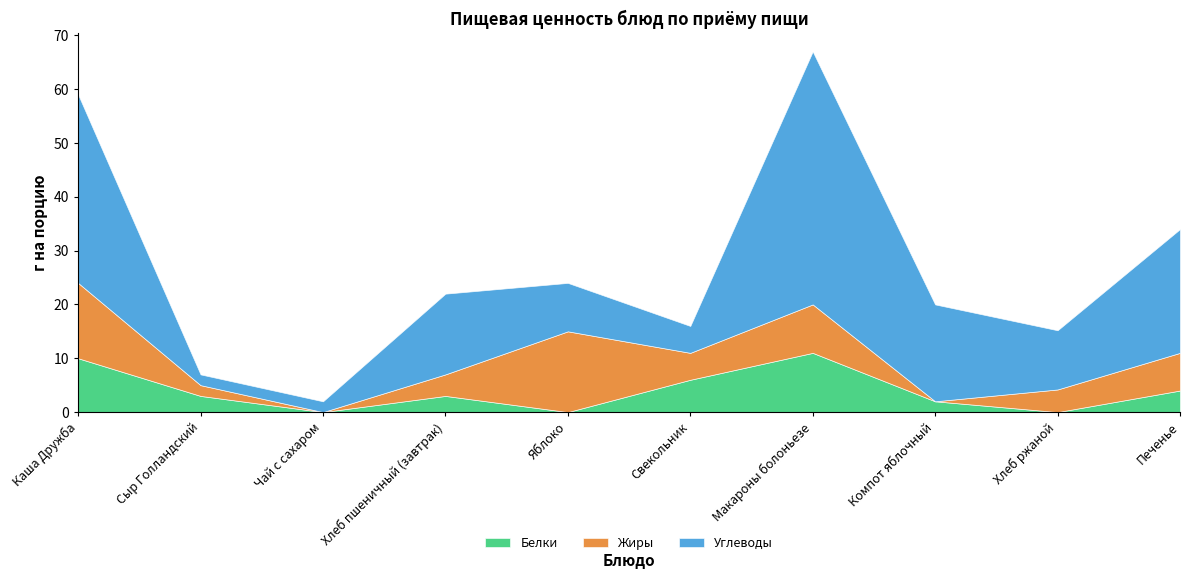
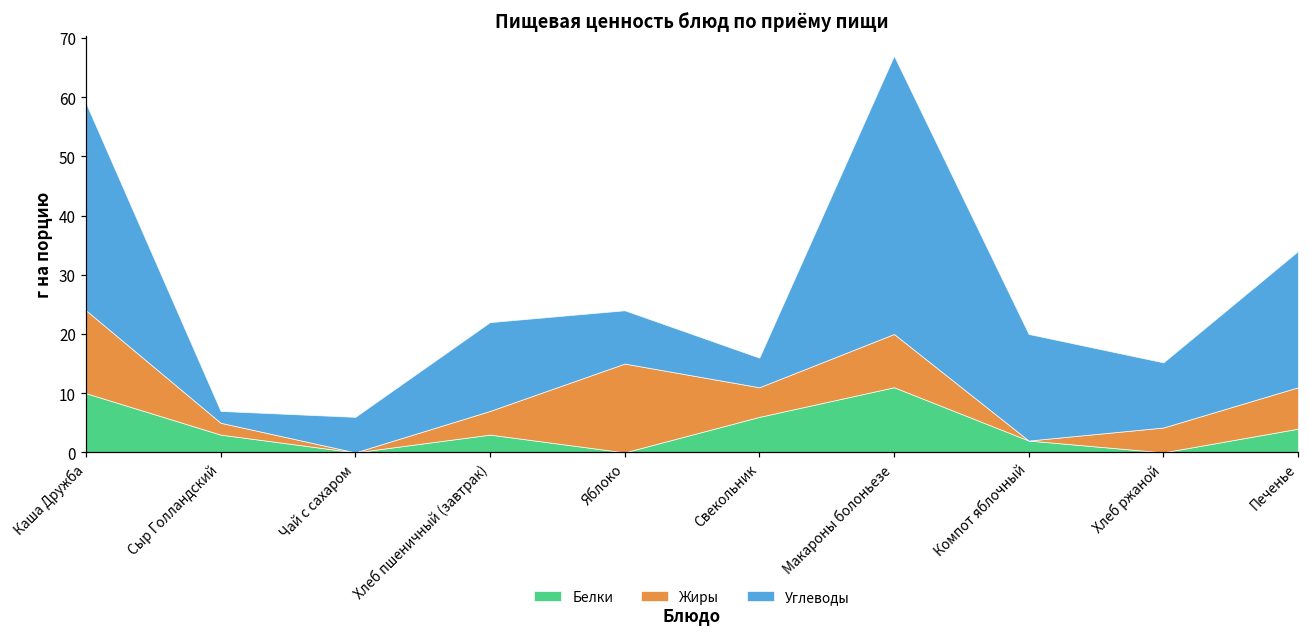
Углеводы, Чай с сахаром: 2 -> 6
